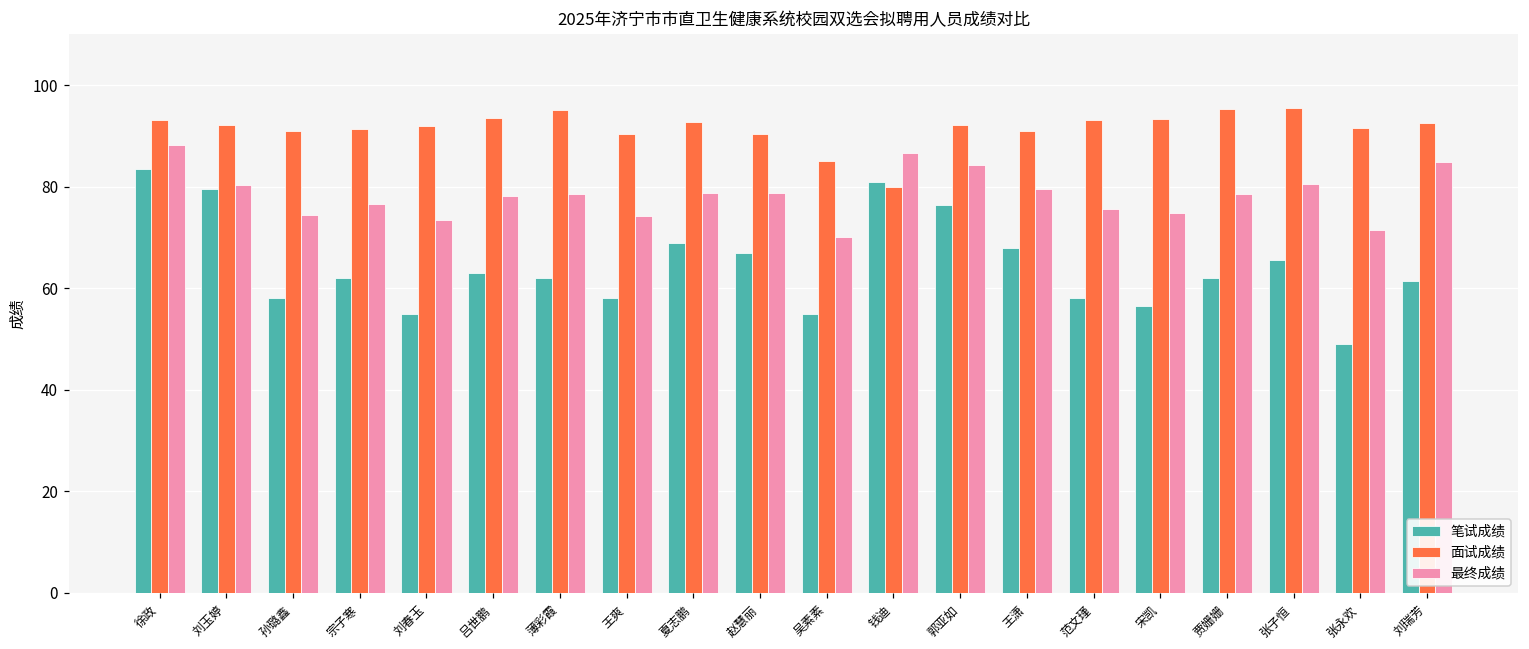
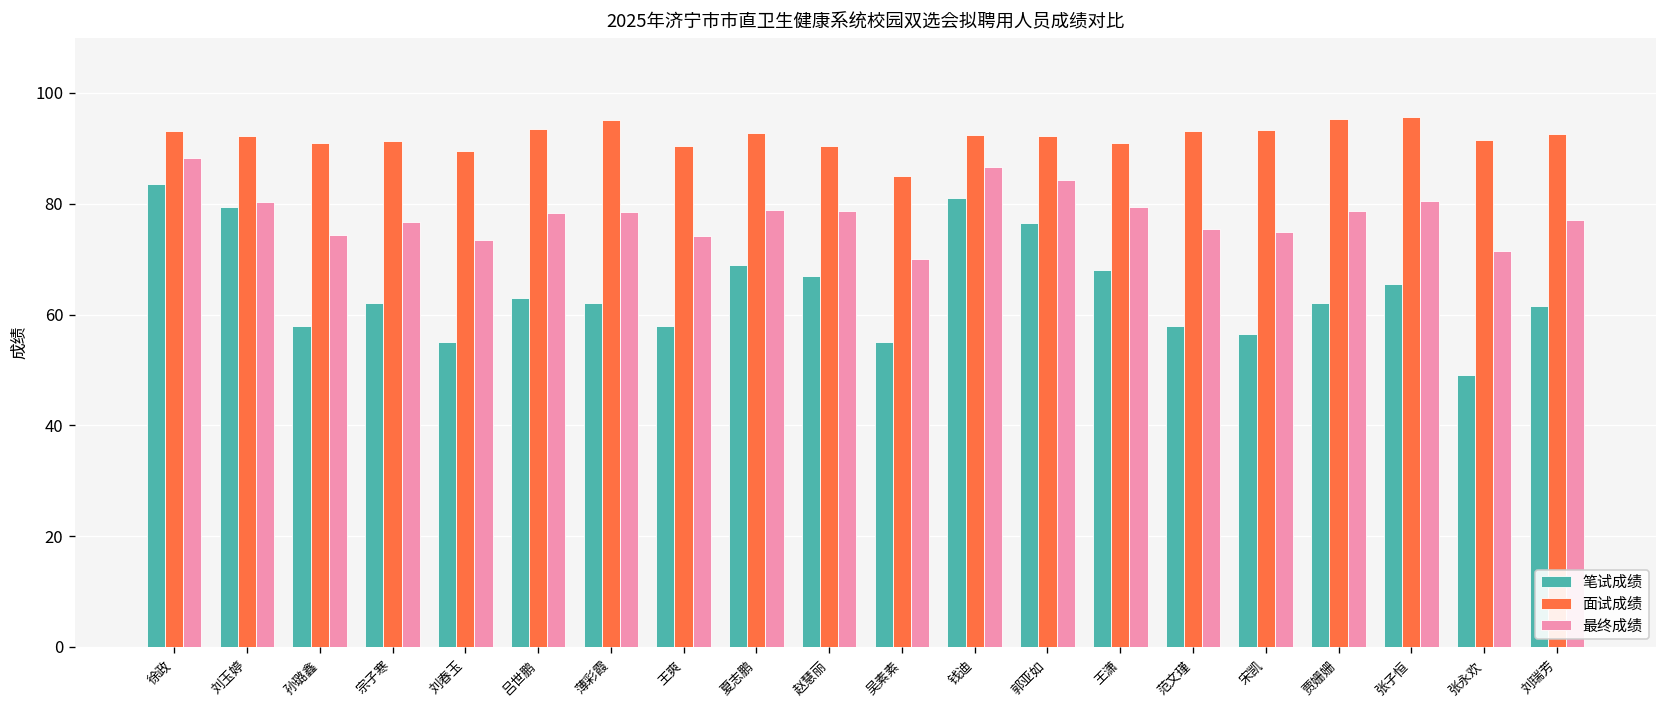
面试成绩, 刘春玉: 92 -> 89
面试成绩, 钱迪: 80 -> 92
最终成绩, 刘瑞芳: 85 -> 77
